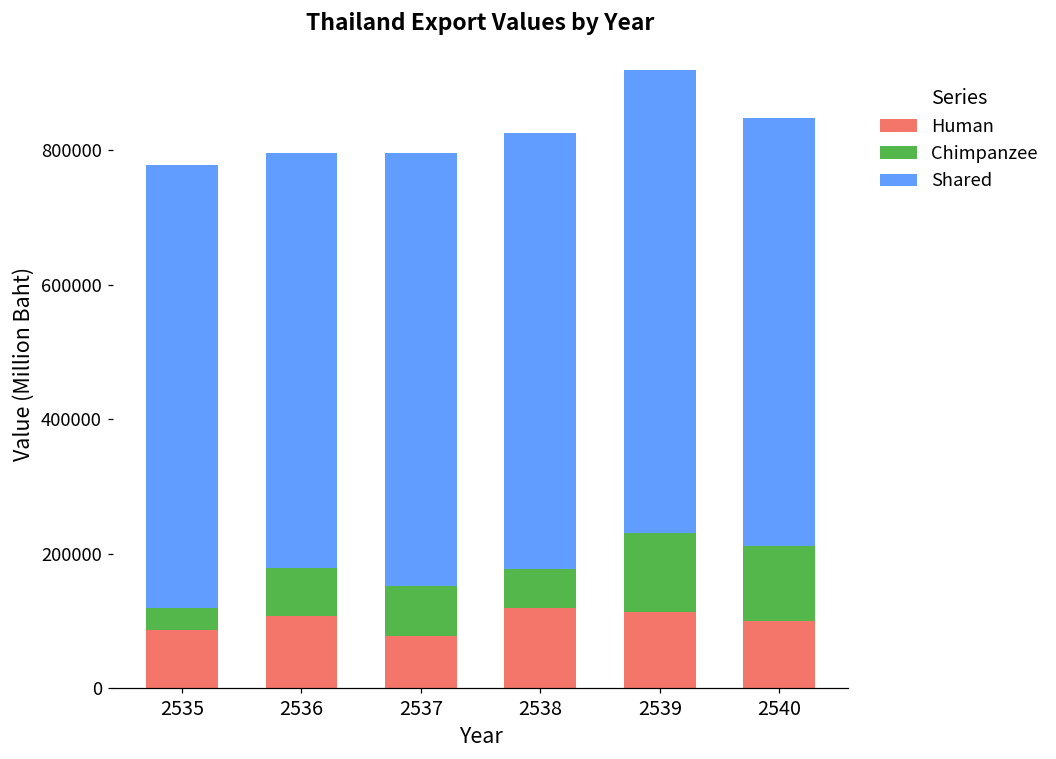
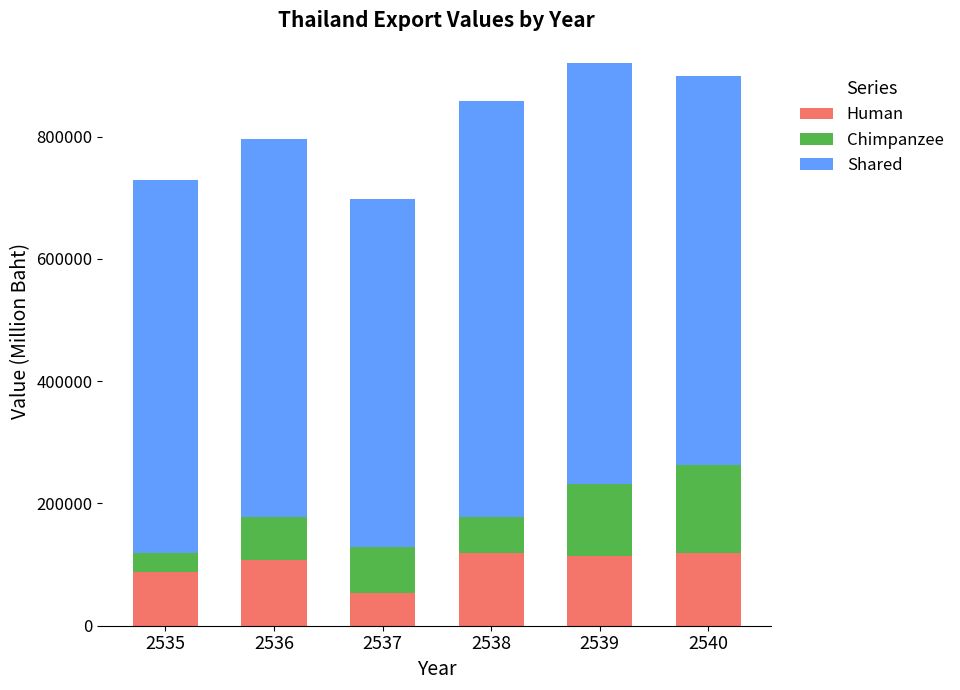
Shared, 2535: 660000 -> 610000
Human, 2537: 80000 -> 50000
Shared, 2537: 640000 -> 570000
Shared, 2538: 650000 -> 680000
Human, 2540: 100000 -> 120000
Chimpanzee, 2540: 110000 -> 140000
